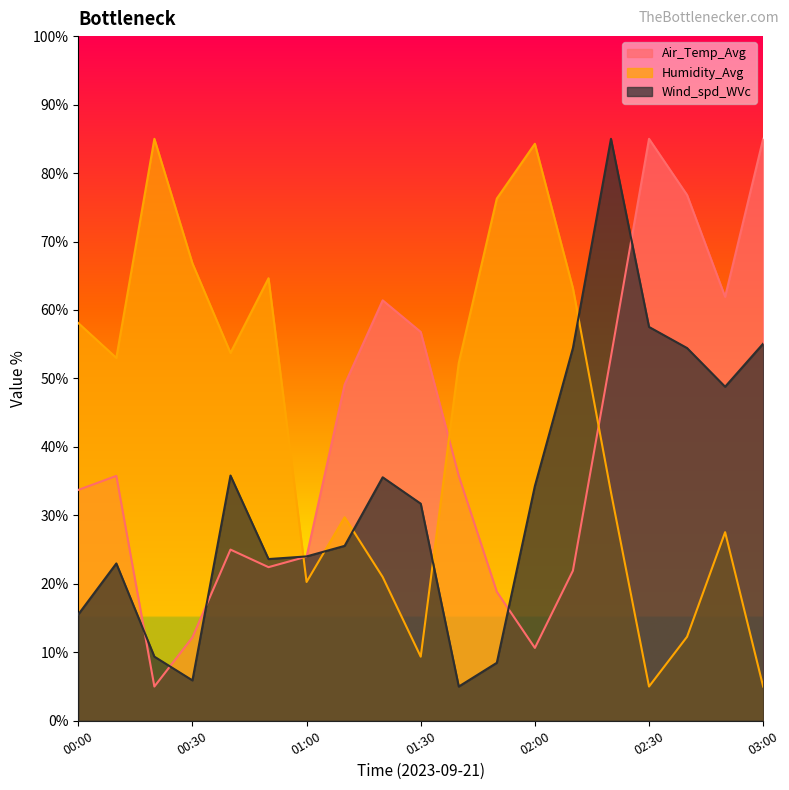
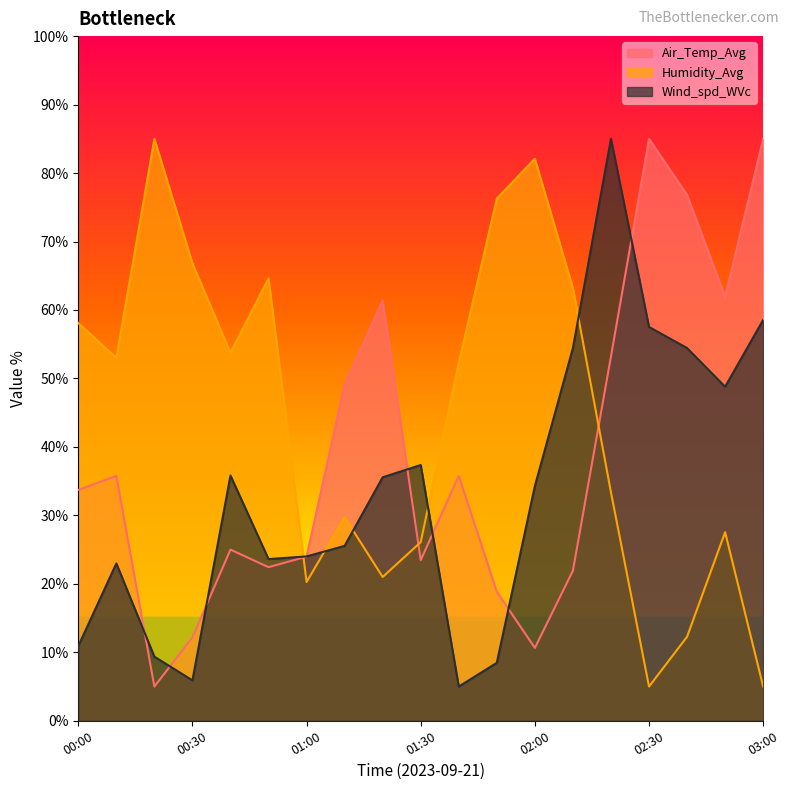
Wind_spd_WVc, 00:00: 16% -> 11%
Air_Temp_Avg, 01:30: 57% -> 23%
Humidity_Avg, 01:30: 9% -> 26%
Wind_spd_WVc, 01:30: 32% -> 37%
Humidity_Avg, 02:00: 84% -> 82%
Wind_spd_WVc, 03:00: 55% -> 59%
